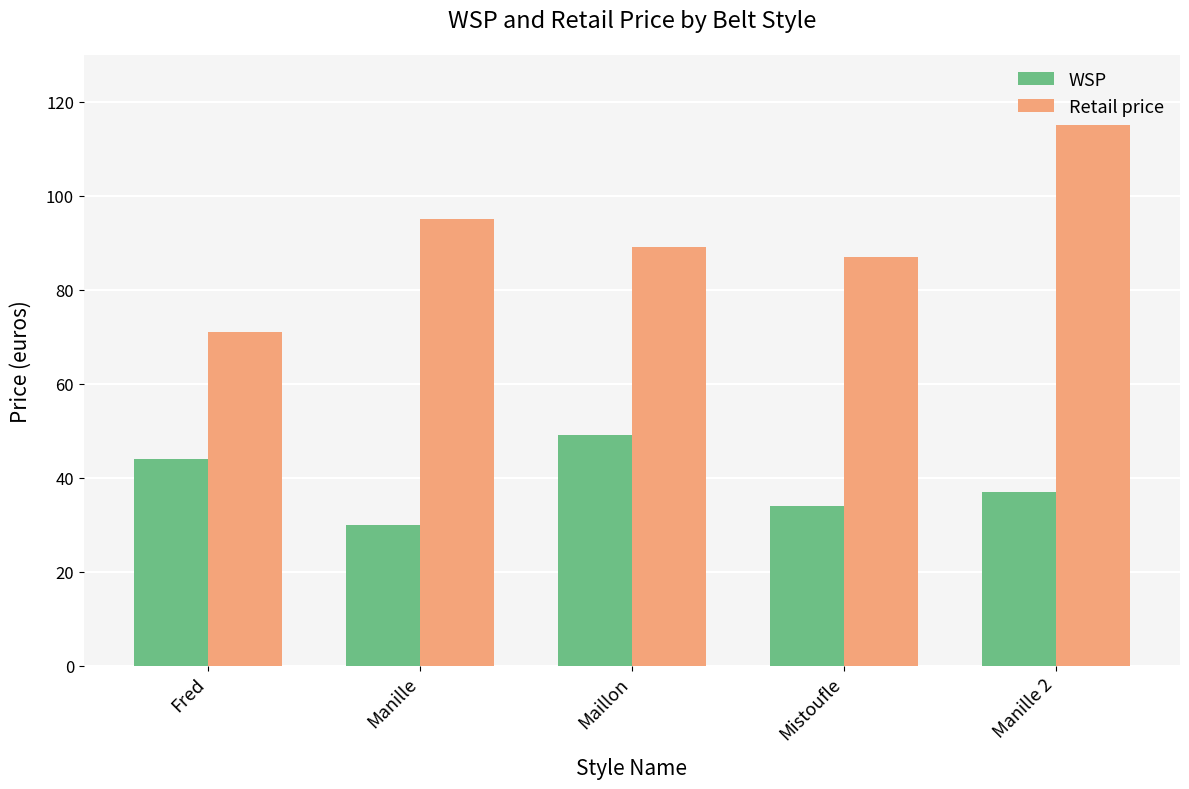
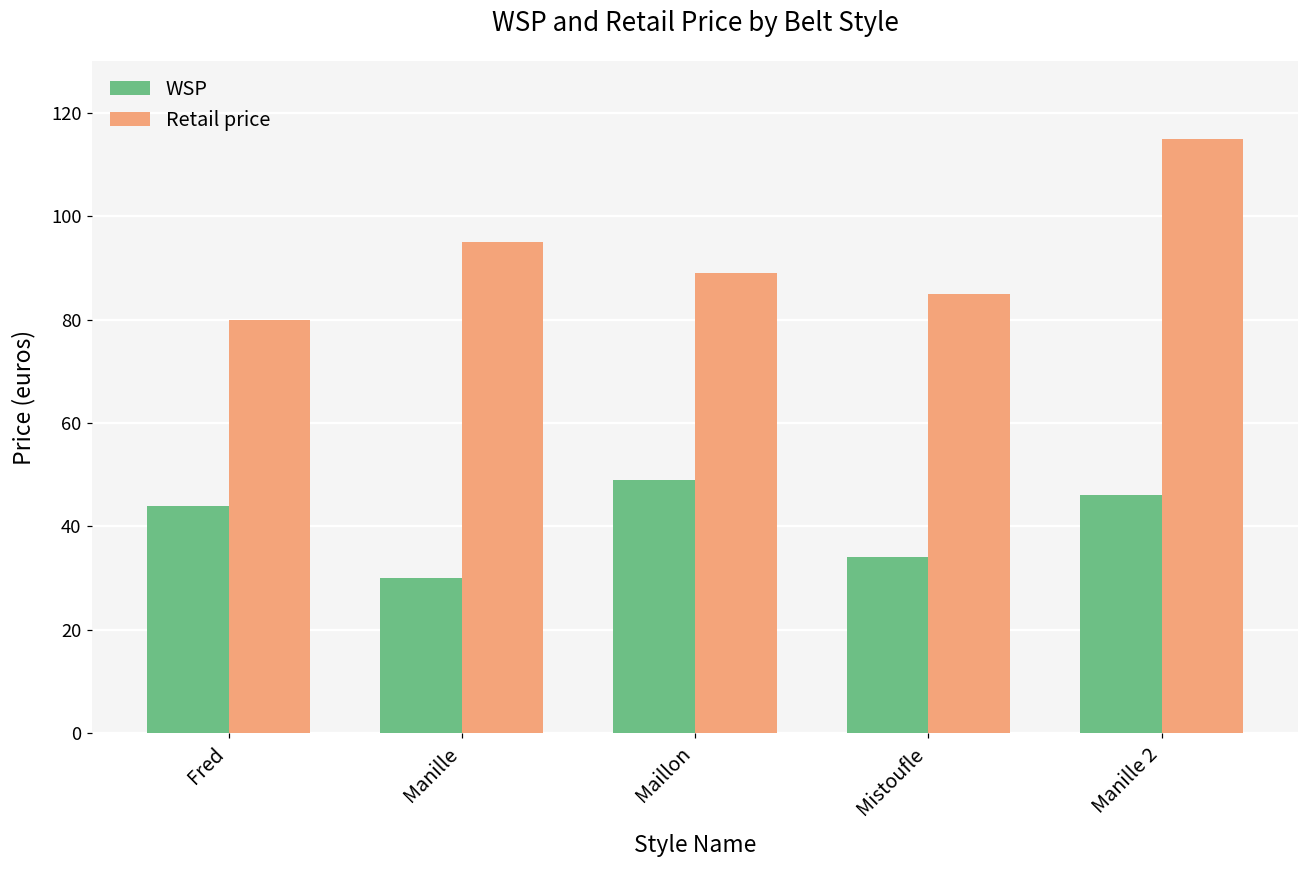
Retail price, Fred: 71 -> 80
Retail price, Mistoufle: 87 -> 85
WSP, Manille 2: 37 -> 46
